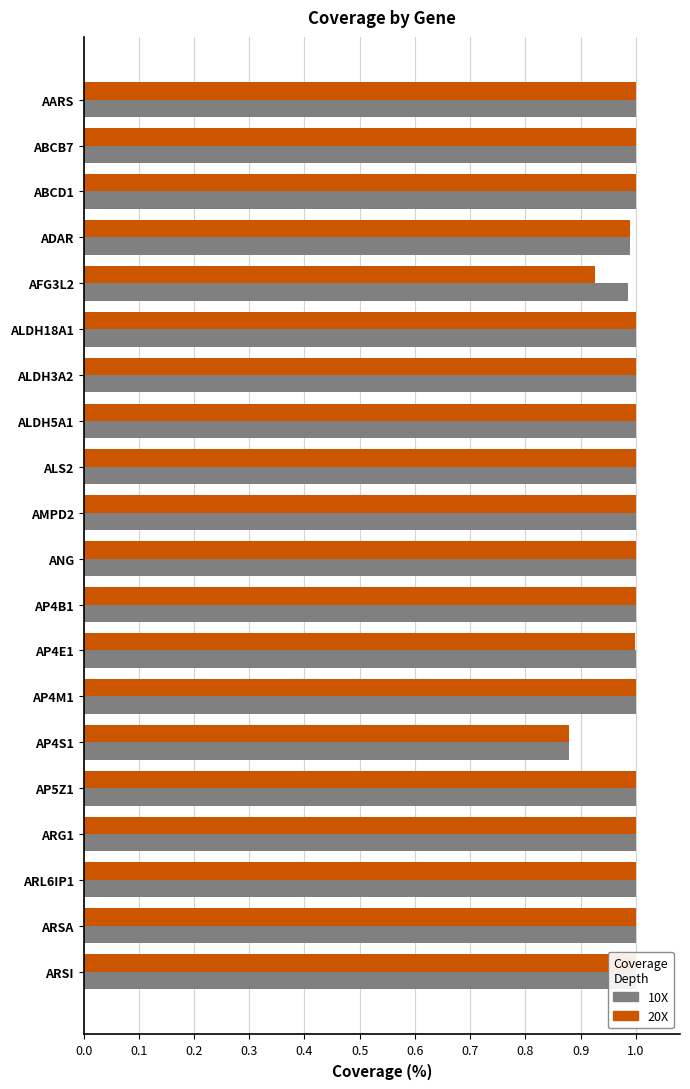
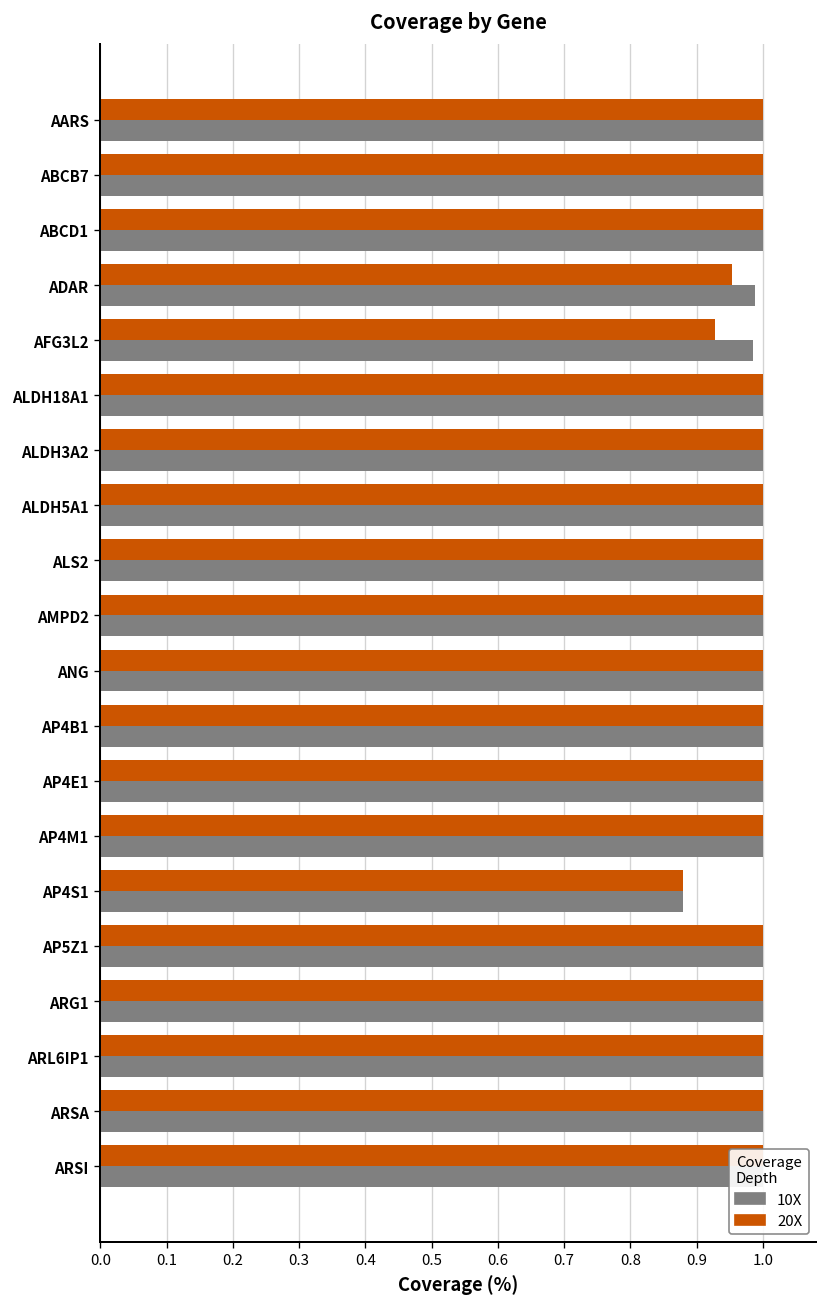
20X, ADAR: 0.99 -> 0.95
